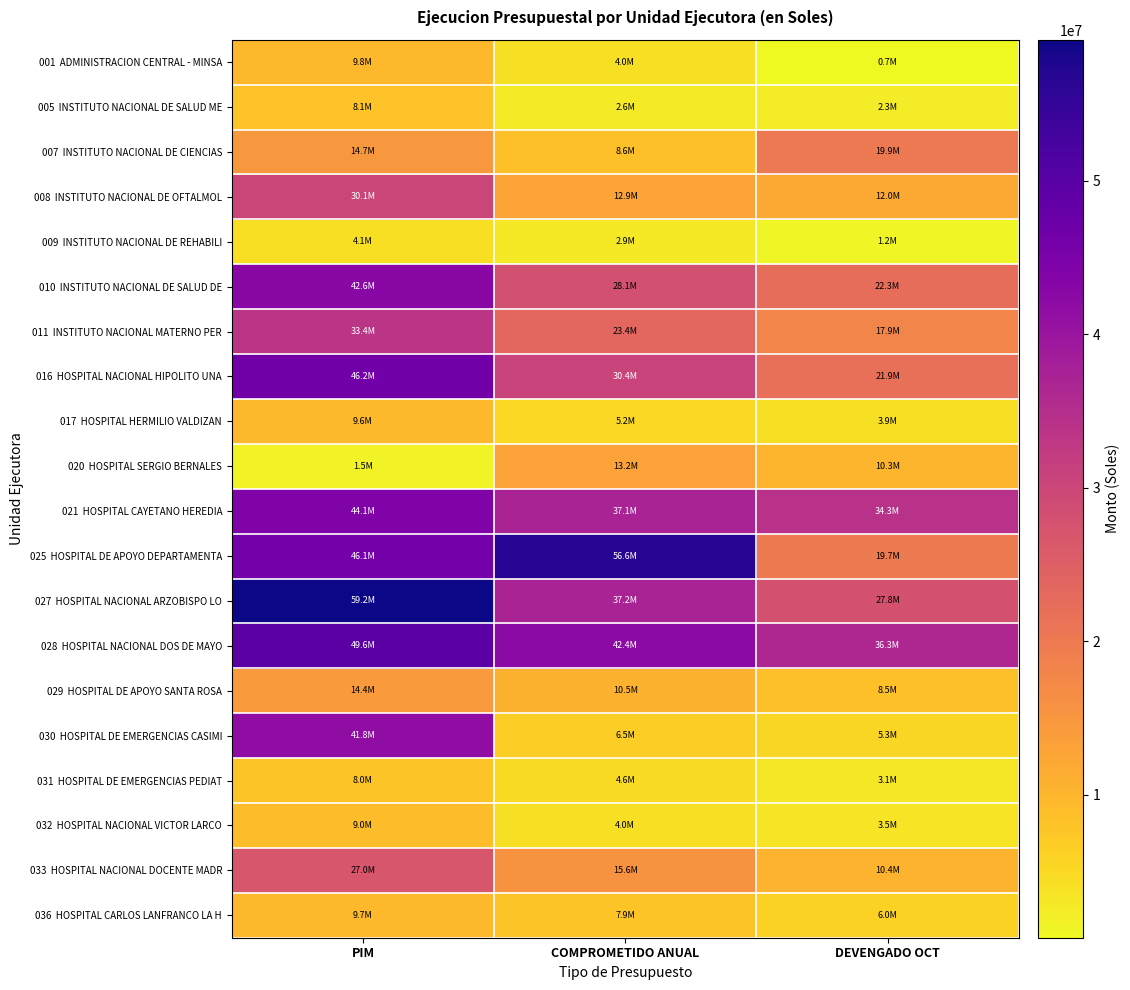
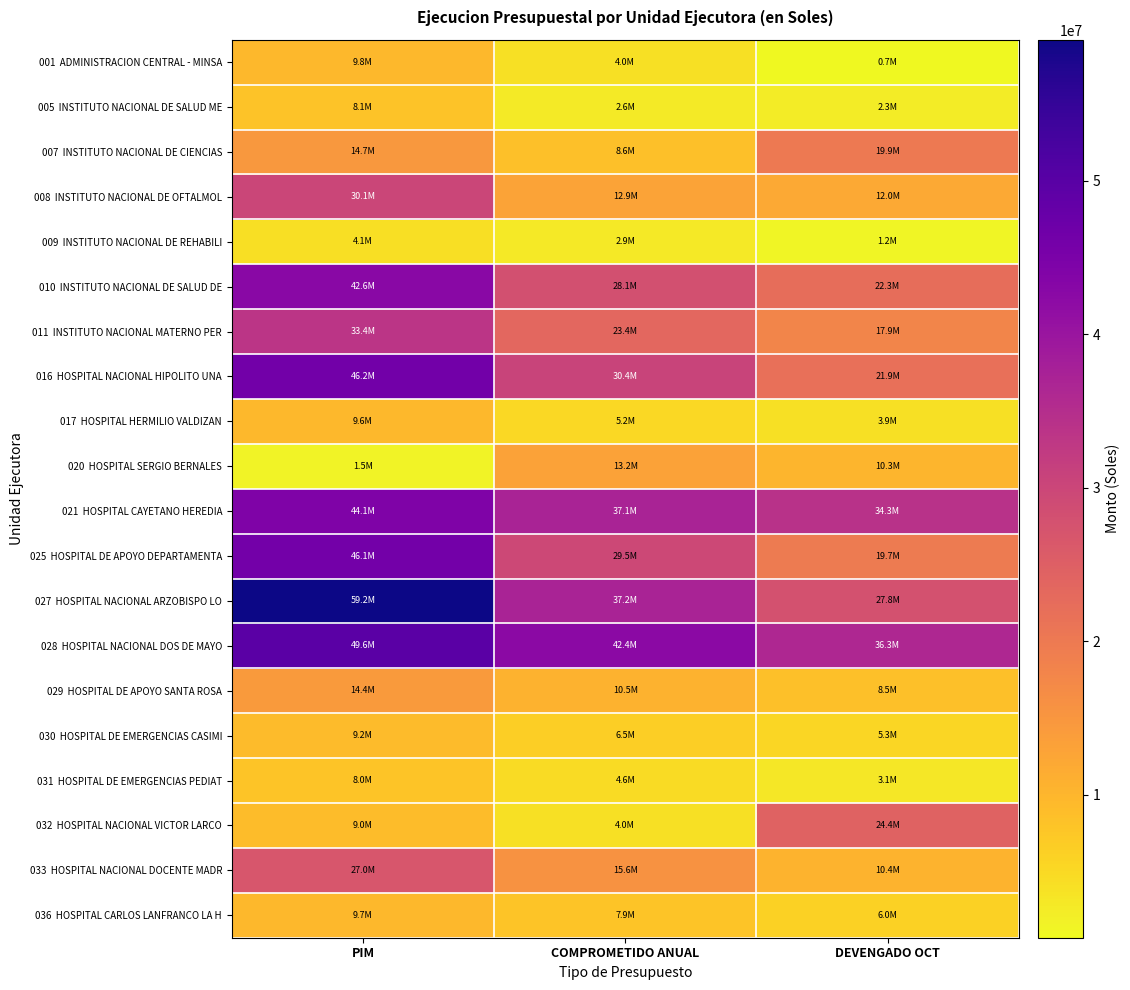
025 HOSPITAL DE APOYO DEPARTAMENTA, COMPROMETIDO ANUAL: 56.6M -> 29.5M
030 HOSPITAL DE EMERGENCIAS CASIMI, PIM: 41.8M -> 9.2M
032 HOSPITAL NACIONAL VICTOR LARCO, DEVENGADO OCT: 3.5M -> 24.4M
